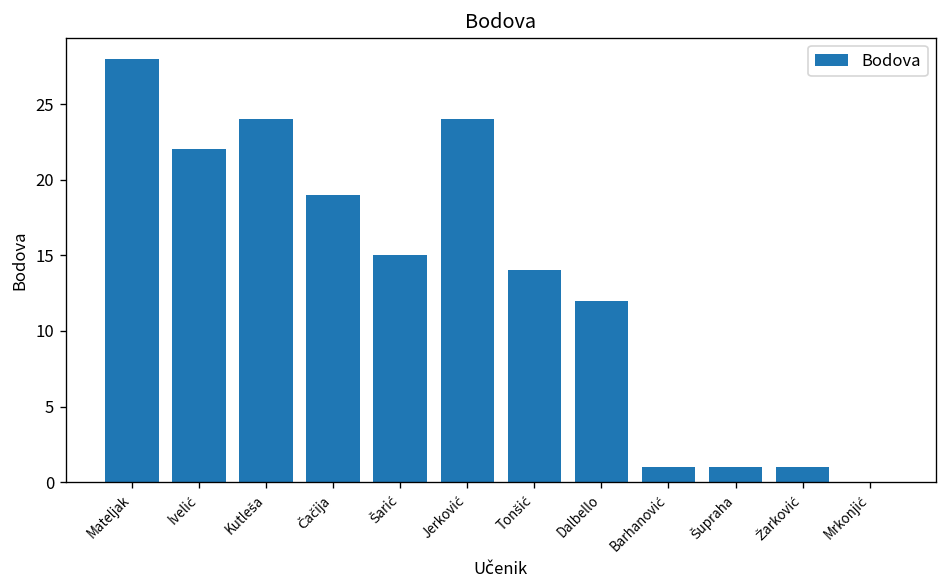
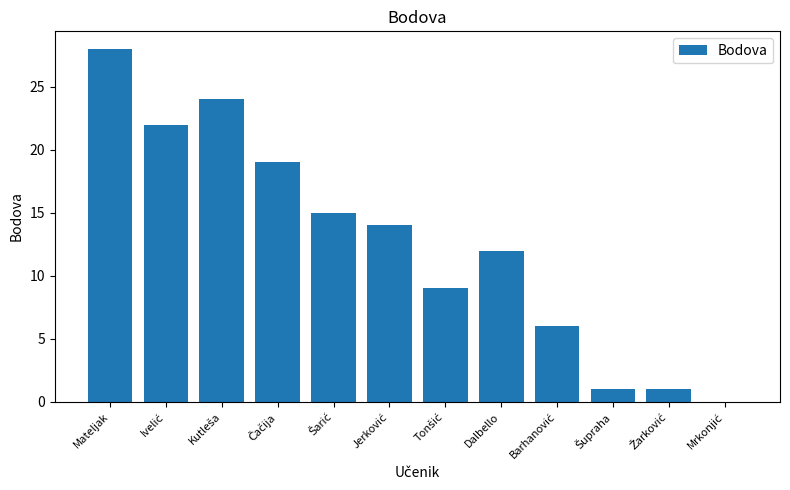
Jerković: 24 -> 14
Tonšić: 14 -> 9
Barhanović: 1 -> 6
